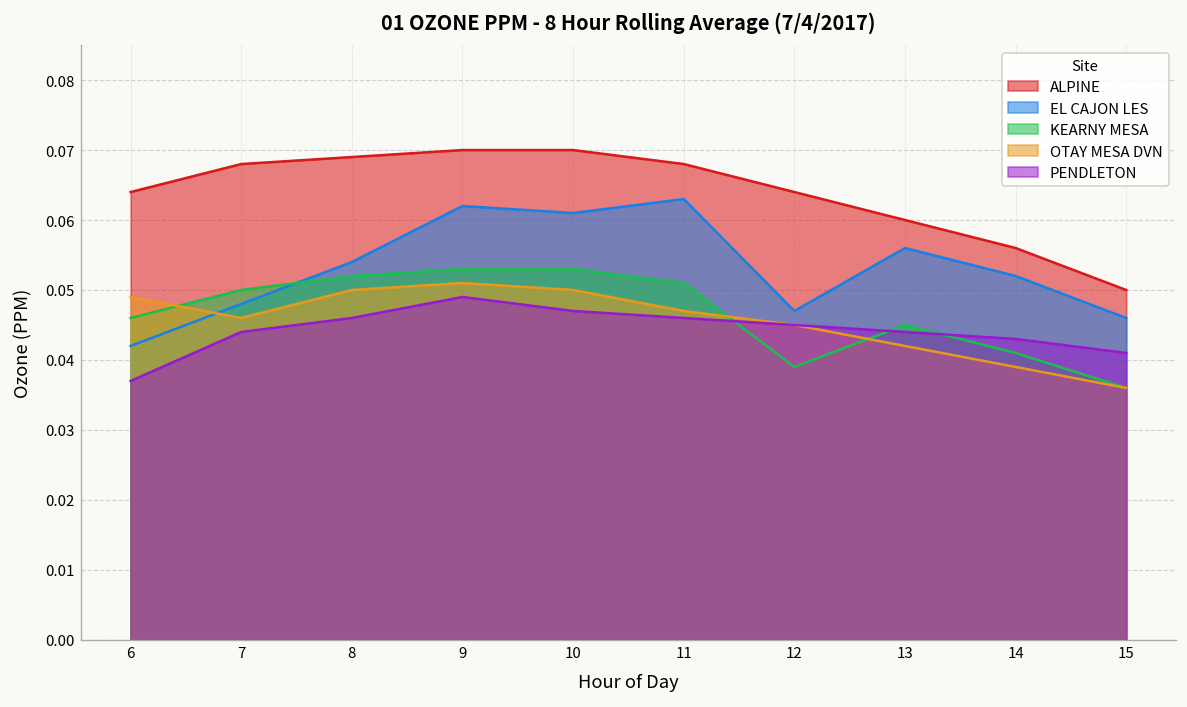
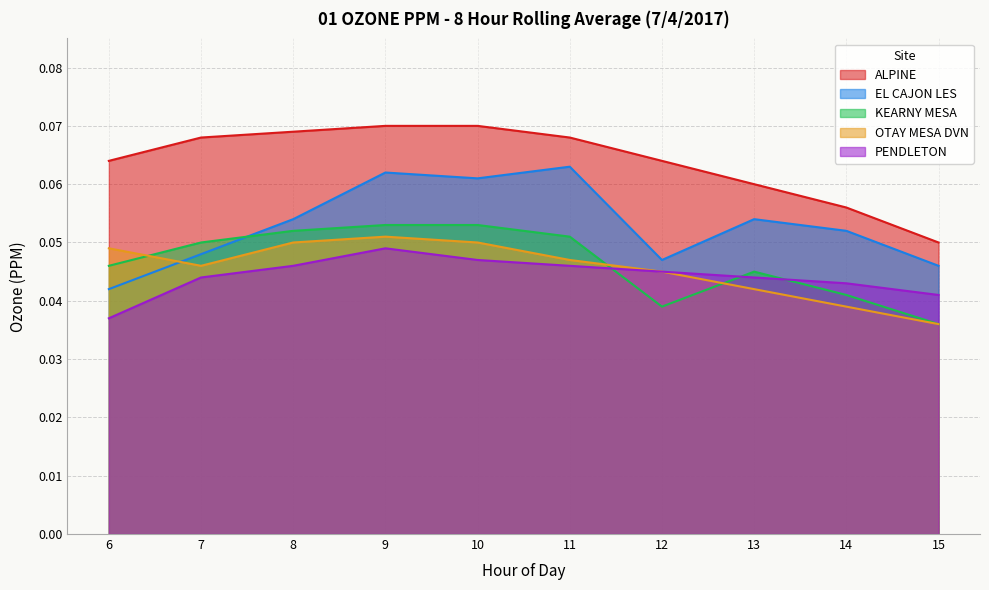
EL CAJON LES, 13: 0.056 -> 0.054
